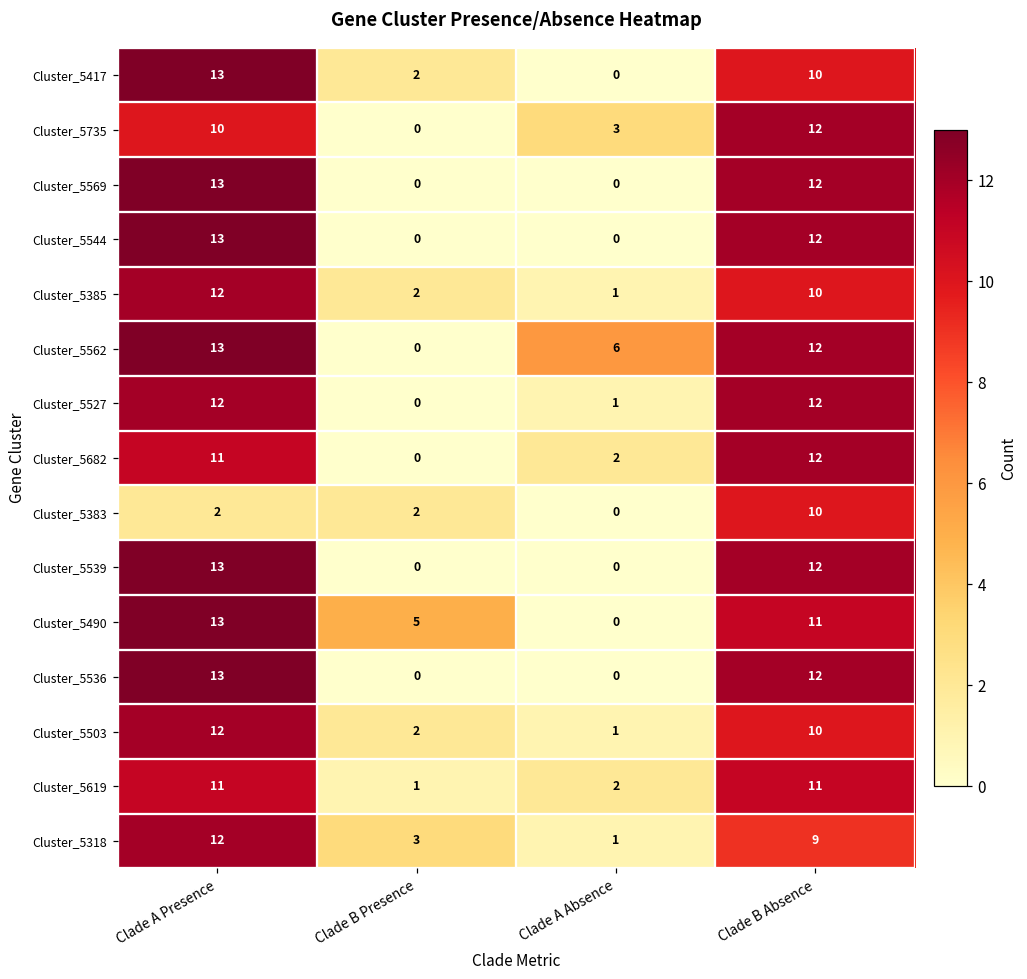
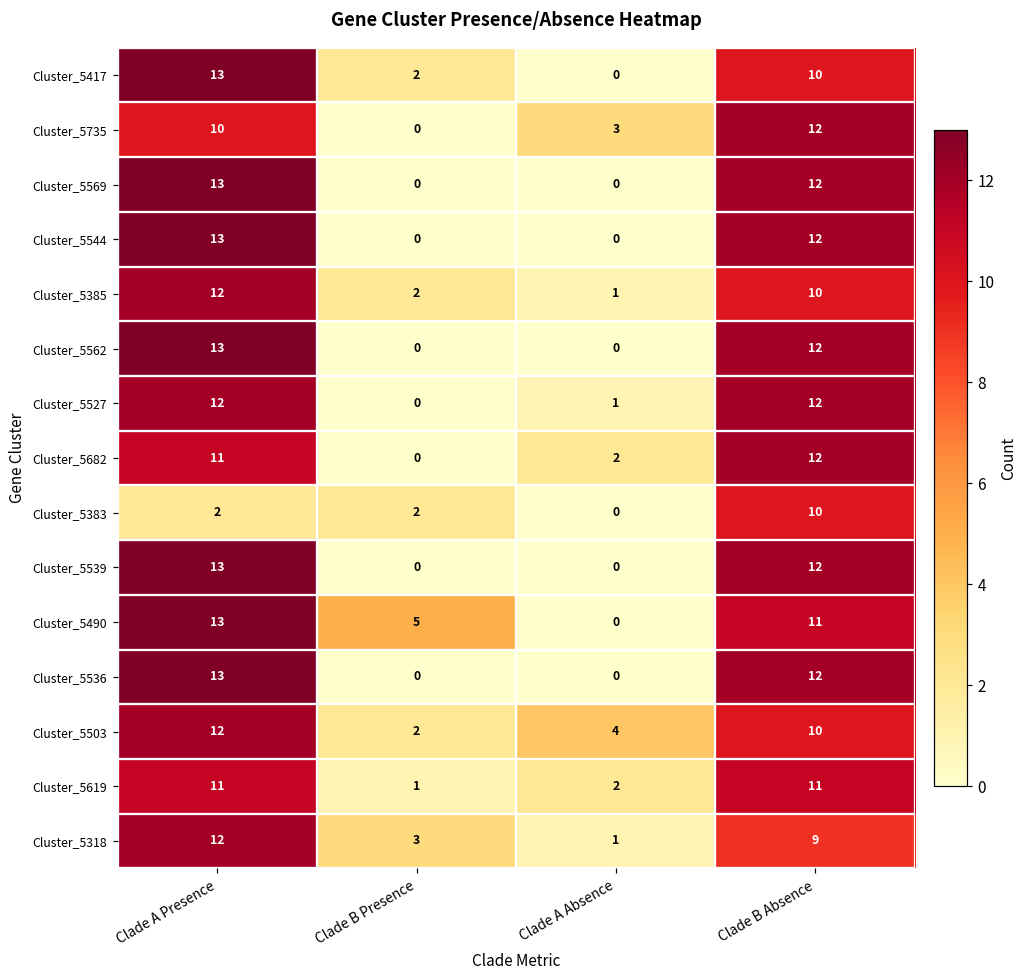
Cluster_5562, Clade A Absence: 6 -> 0
Cluster_5503, Clade A Absence: 1 -> 4
